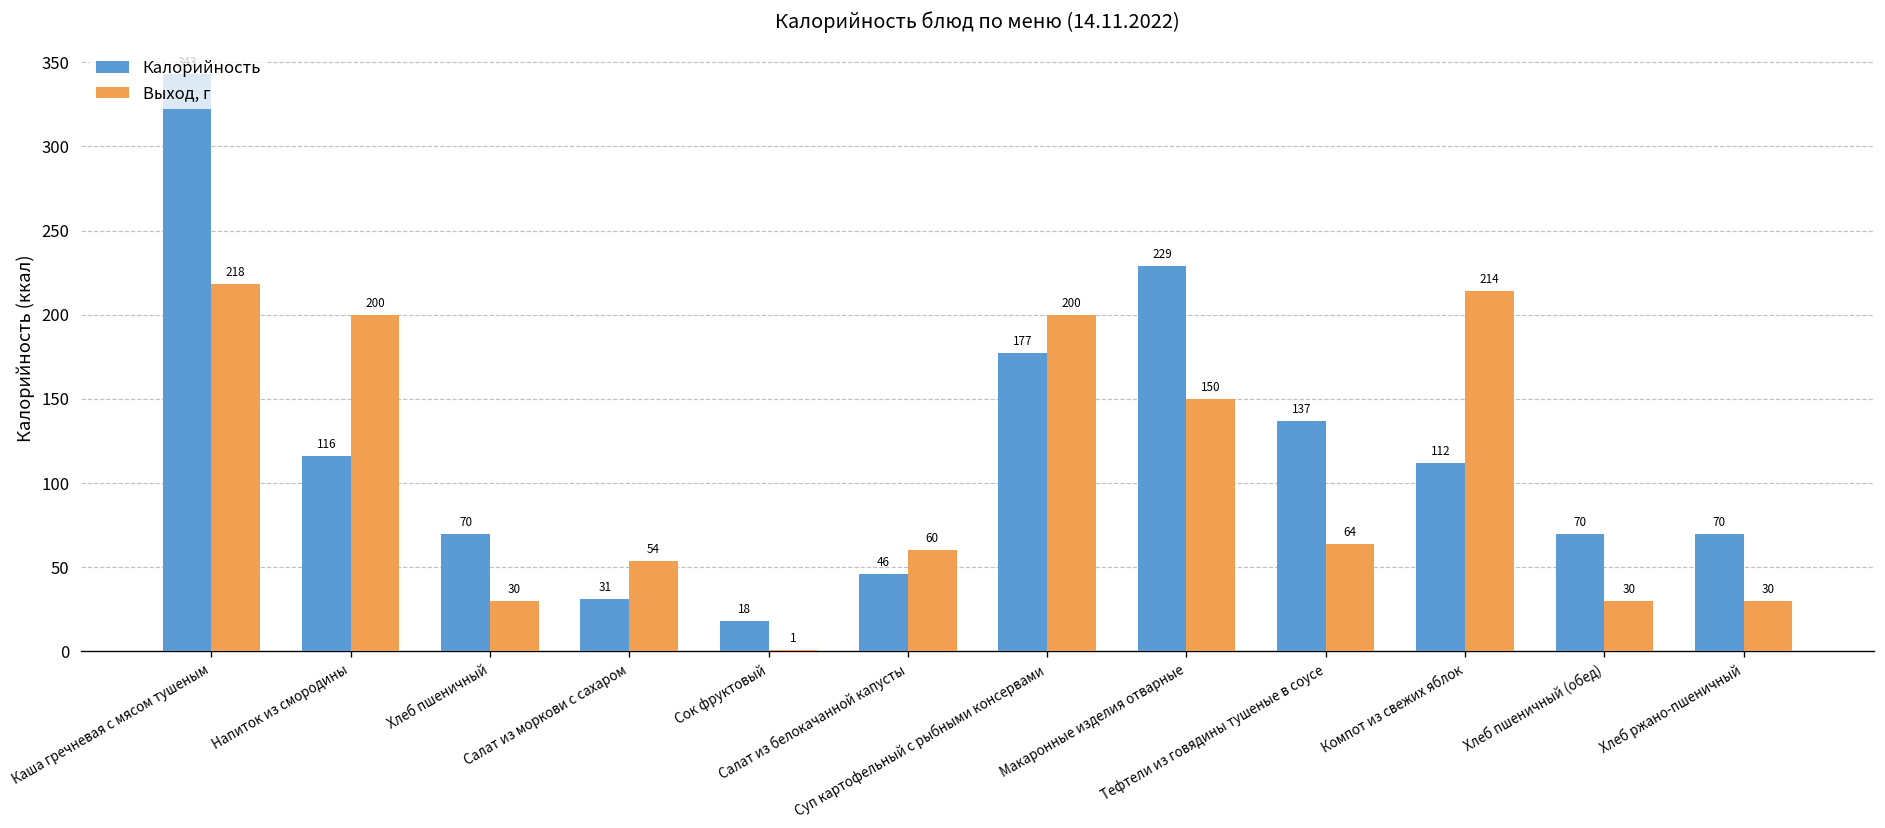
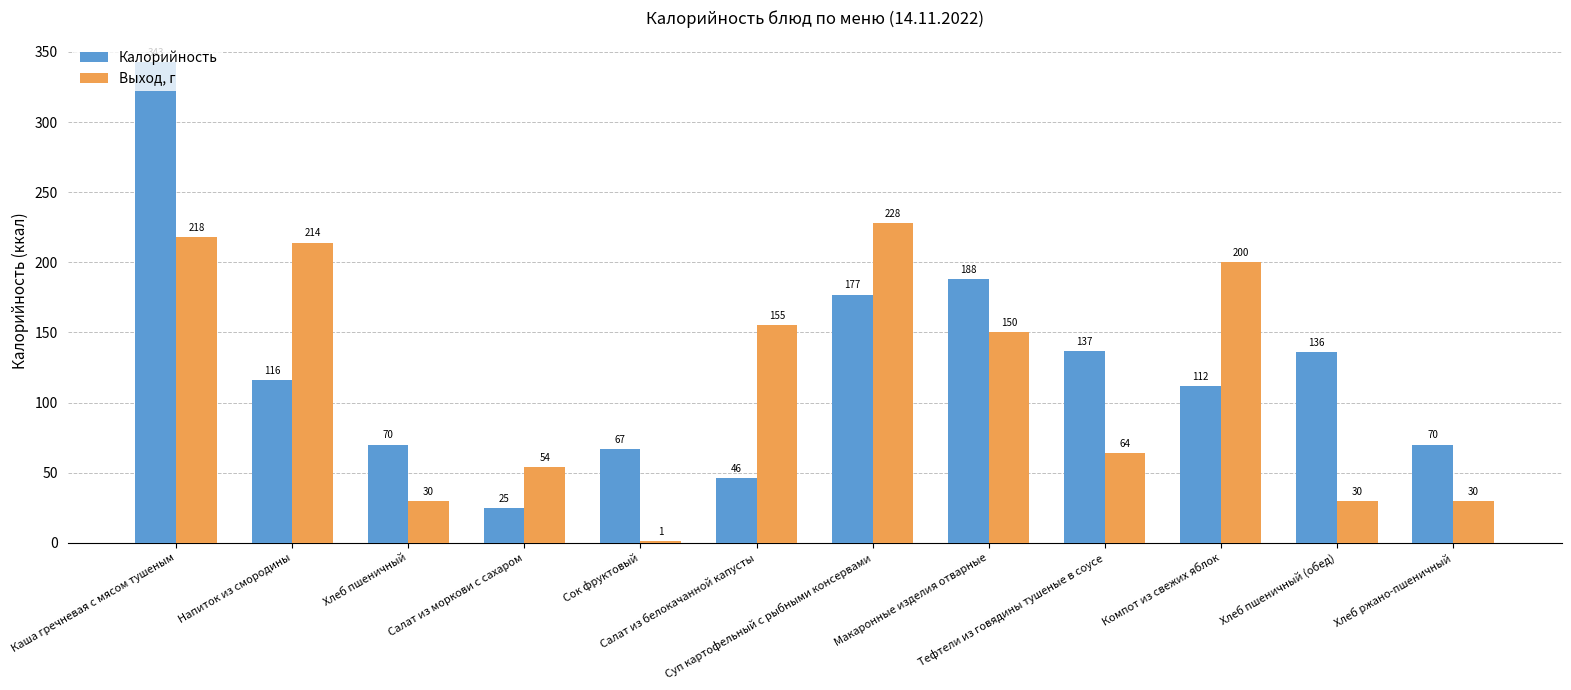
Выход, г, Напиток из смородины: 200 -> 214
Калорийность, Салат из моркови с сахаром: 31 -> 25
Калорийность, Сок фруктовый: 18 -> 67
Выход, г, Салат из белокачанной капусты: 60 -> 155
Выход, г, Суп картофельный с рыбными консервами: 200 -> 228
Калорийность, Макаронные изделия отварные: 229 -> 188
Выход, г, Компот из свежих яблок: 214 -> 200
Калорийность, Хлеб пшеничный (обед): 70 -> 136
